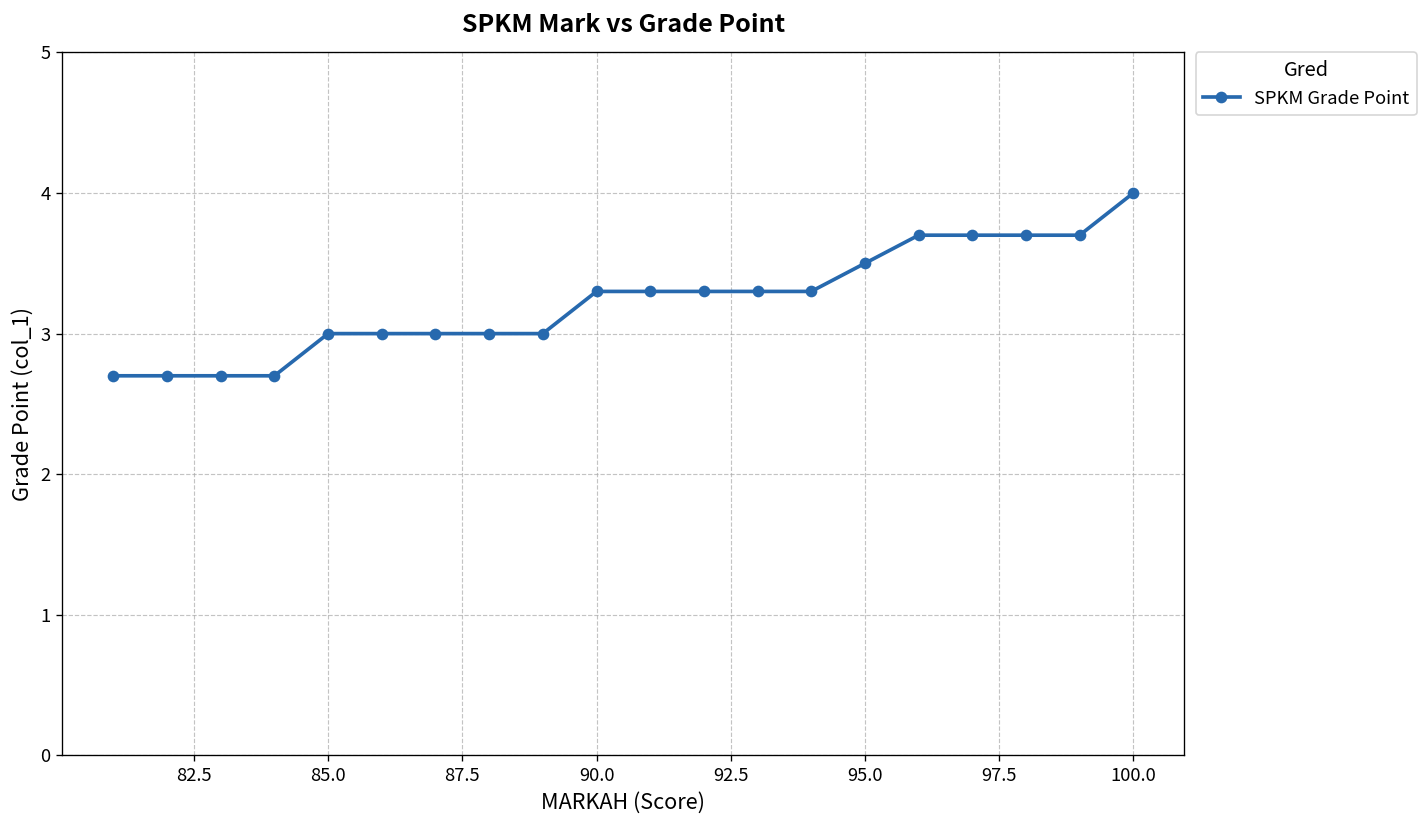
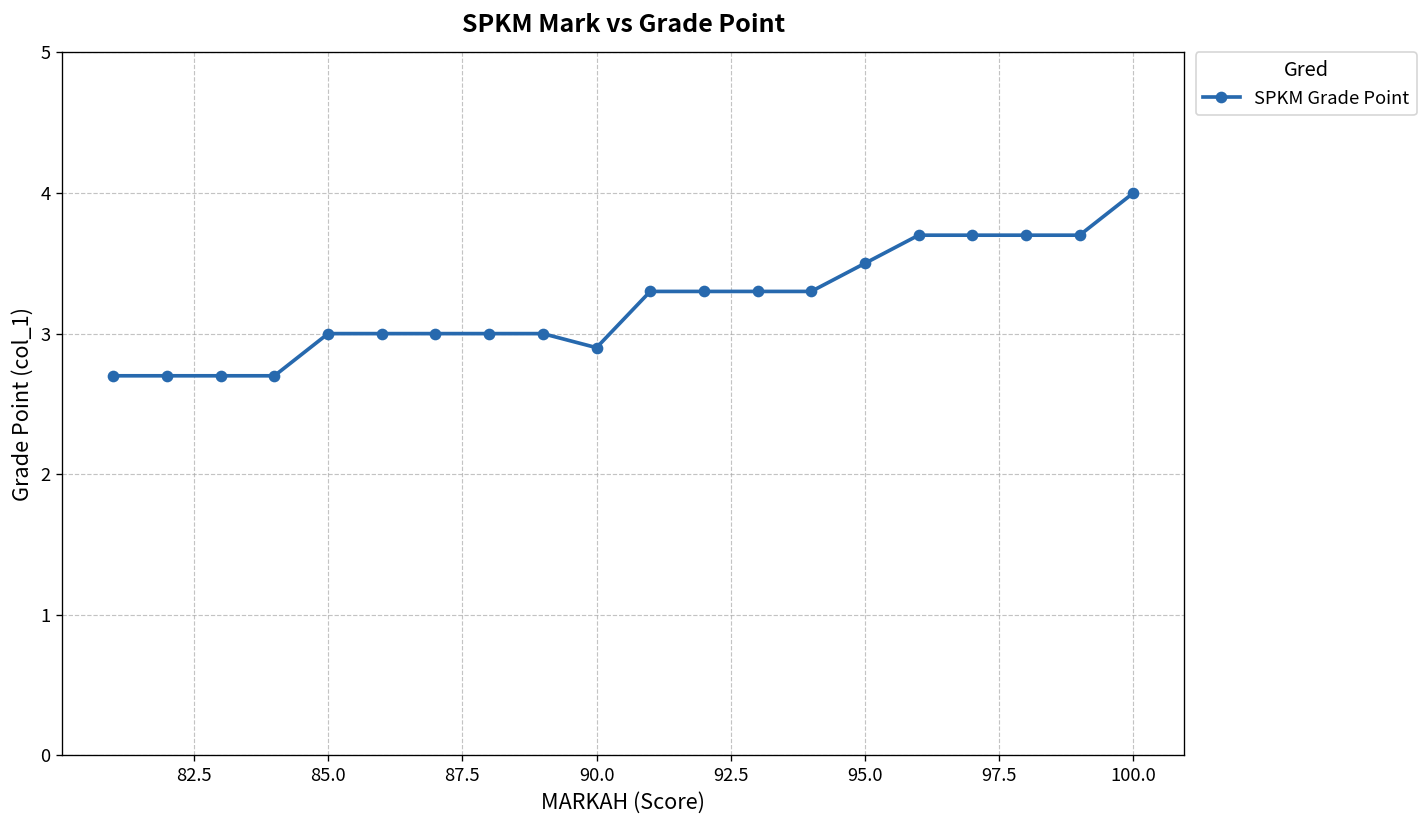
90.0: 3.3 -> 2.9
